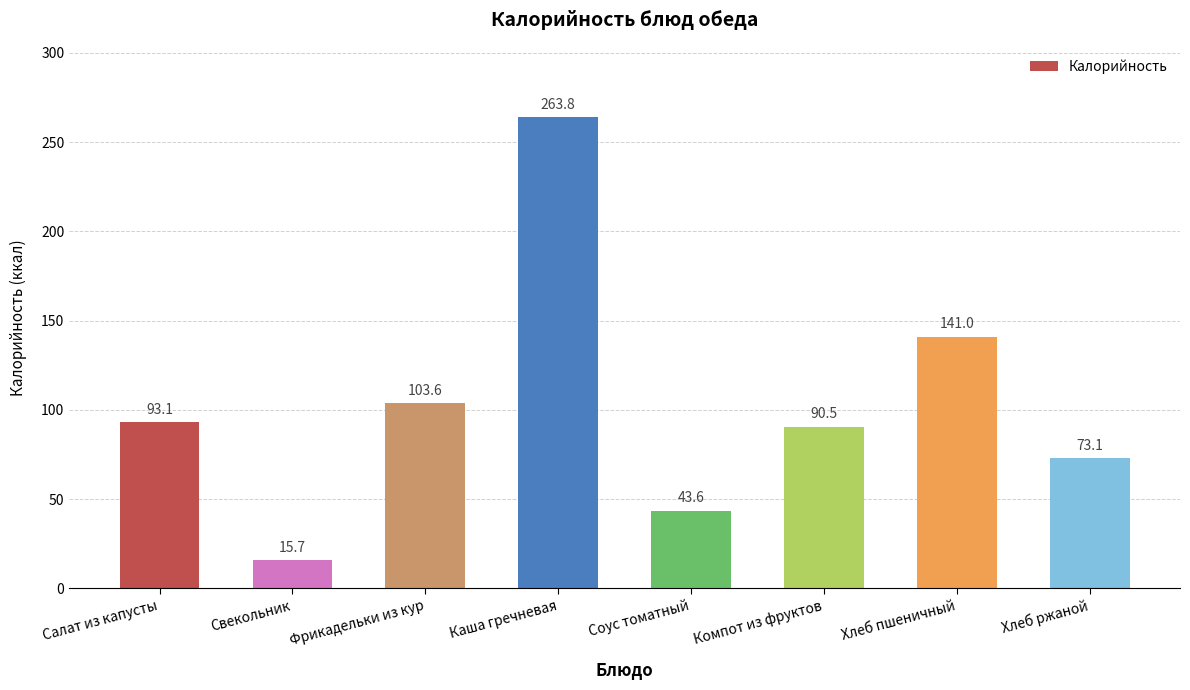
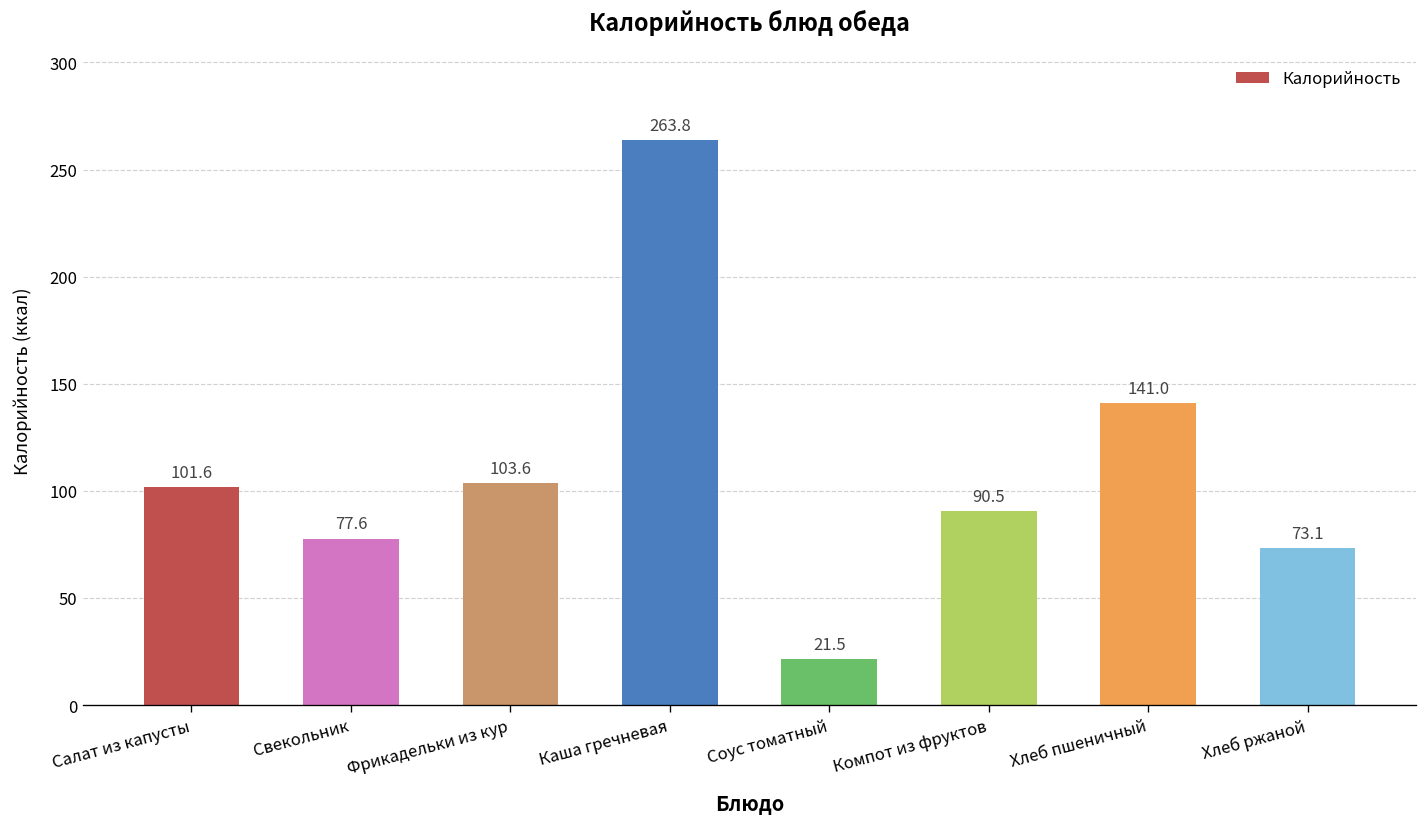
Салат из капусты: 93.1 -> 101.6
Свекольник: 15.7 -> 77.6
Соус томатный: 43.6 -> 21.5
